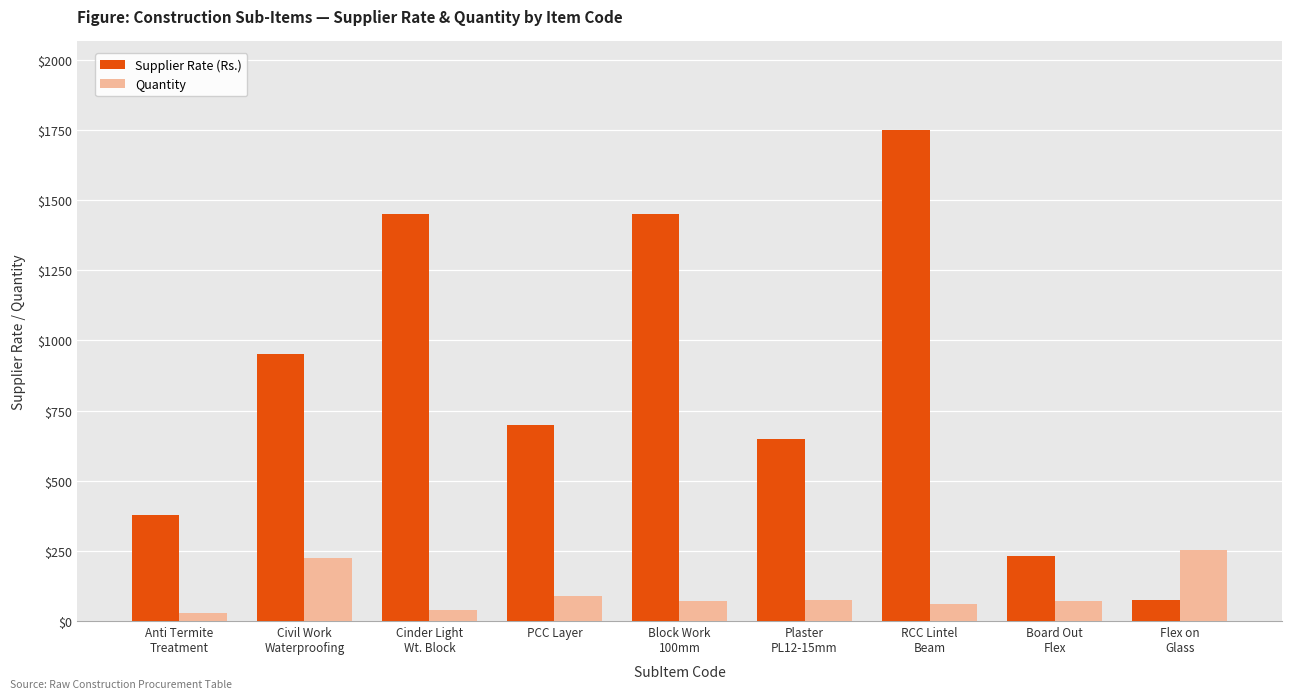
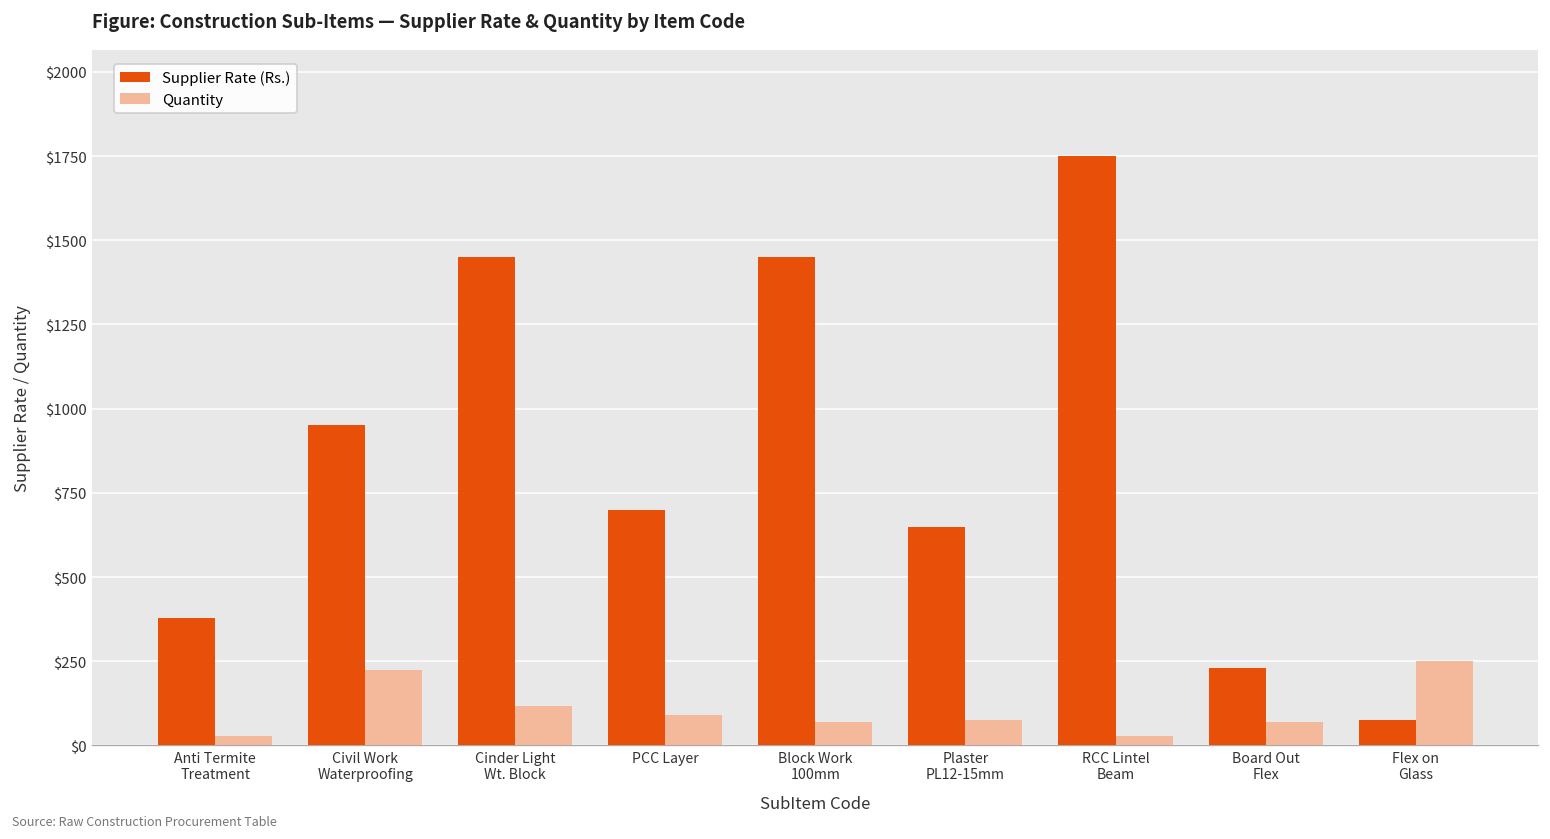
Quantity, Cinder Light Wt. Block: $40 -> $120
Quantity, RCC Lintel Beam: $60 -> $30
